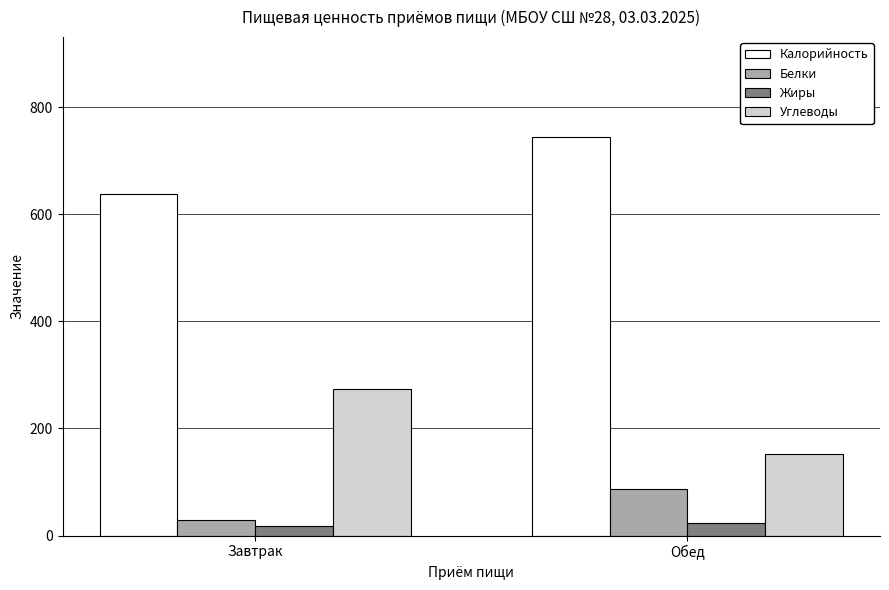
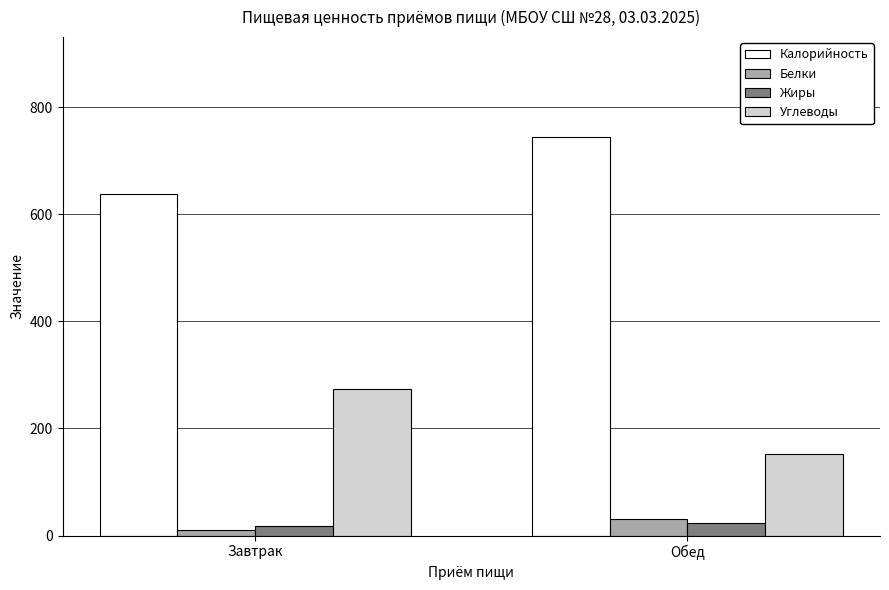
Белки, Завтрак: 30 -> 10
Белки, Обед: 90 -> 30
